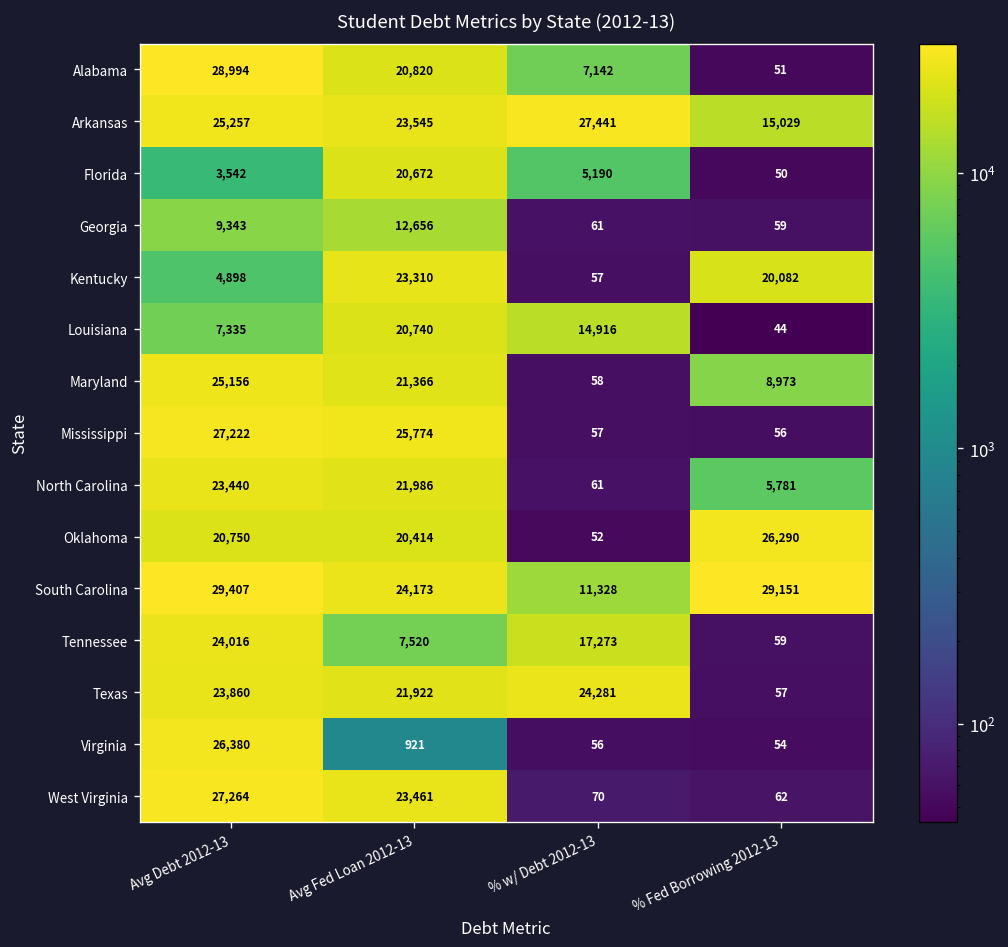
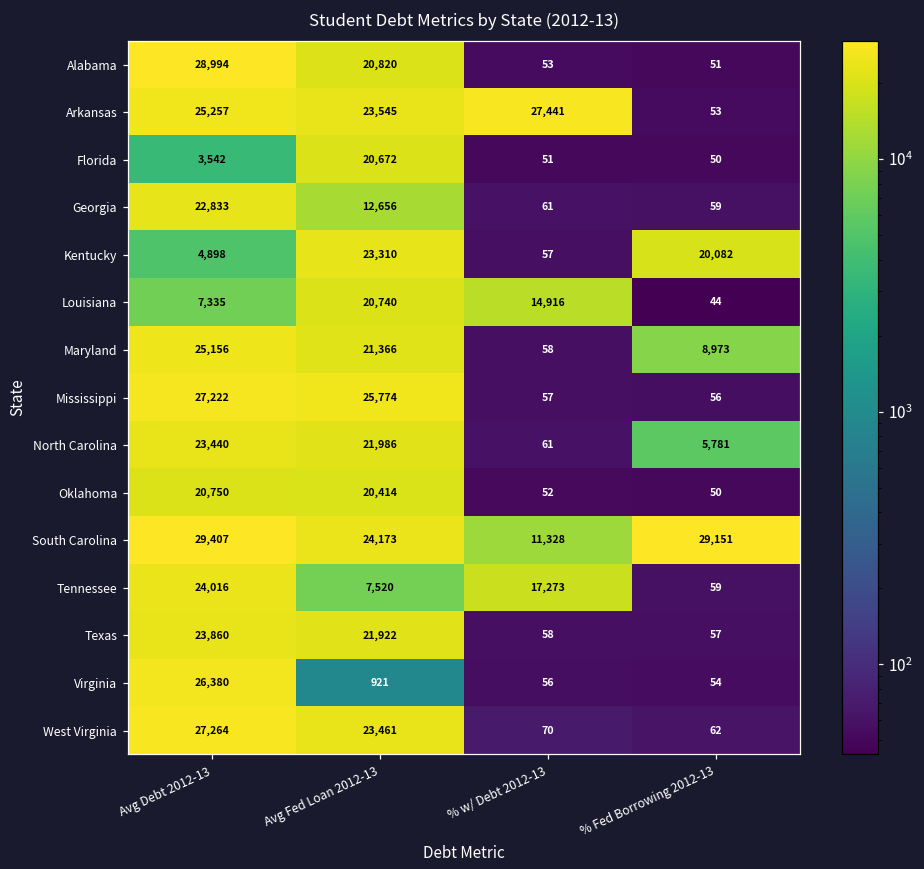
Alabama, % w/ Debt 2012-13: 7,142 -> 53
Arkansas, % Fed Borrowing 2012-13: 15,029 -> 53
Florida, % w/ Debt 2012-13: 5,190 -> 51
Georgia, Avg Debt 2012-13: 9,343 -> 22,833
Oklahoma, % Fed Borrowing 2012-13: 26,290 -> 50
Texas, % w/ Debt 2012-13: 24,281 -> 58
